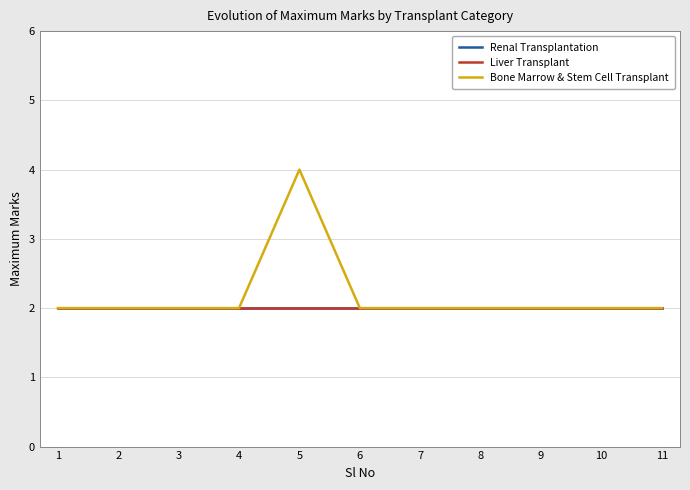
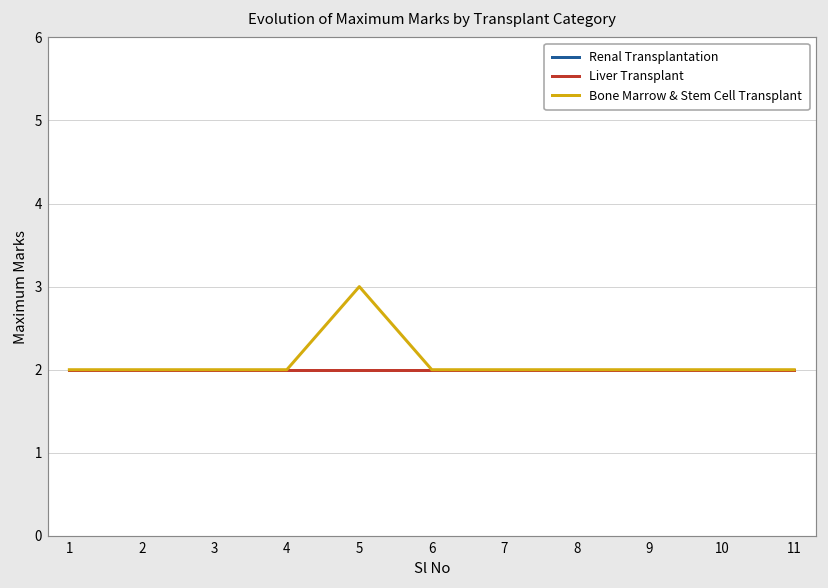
Bone Marrow & Stem Cell Transplant, 5: 4 -> 3
